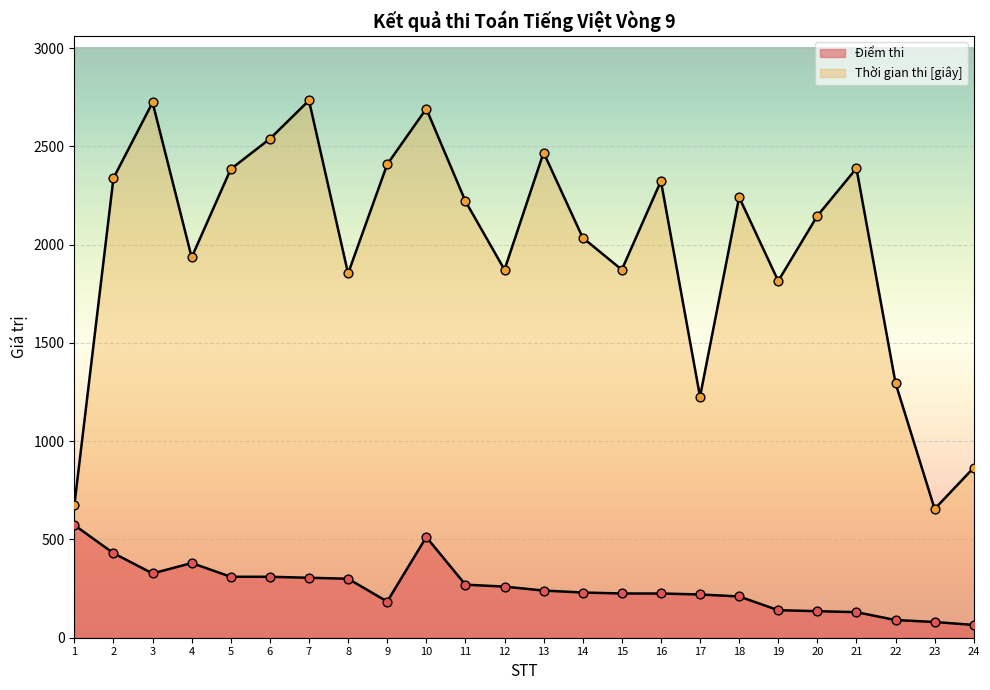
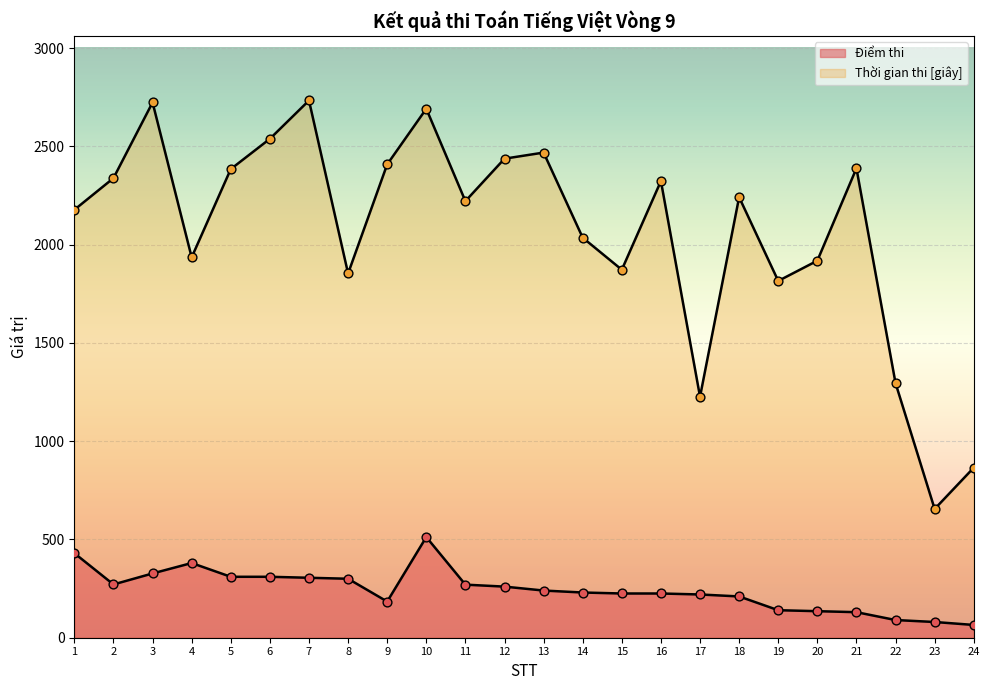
Điểm thi, 1: 570 -> 430
Thời gian thi [giây], 1: 680 -> 2180
Điểm thi, 2: 430 -> 270
Thời gian thi [giây], 12: 1870 -> 2440
Thời gian thi [giây], 20: 2150 -> 1920
